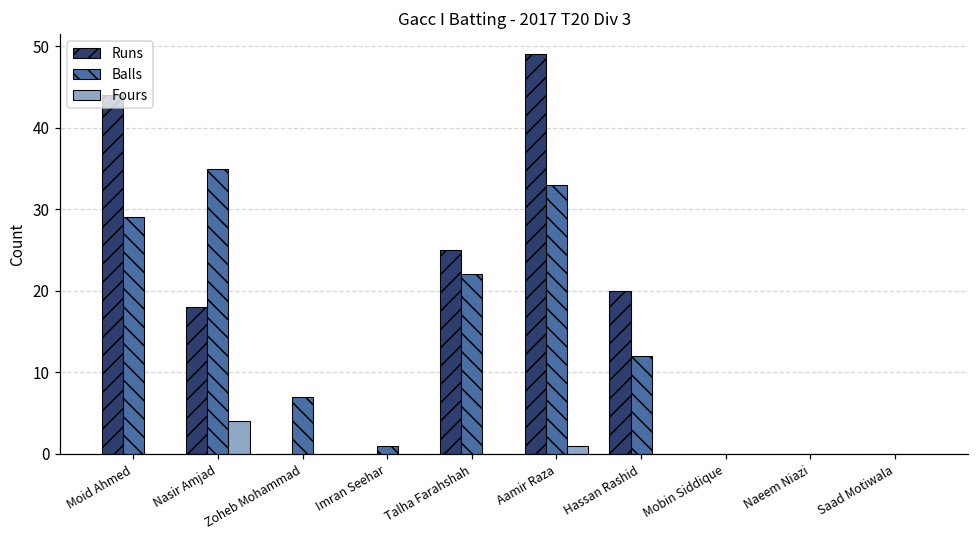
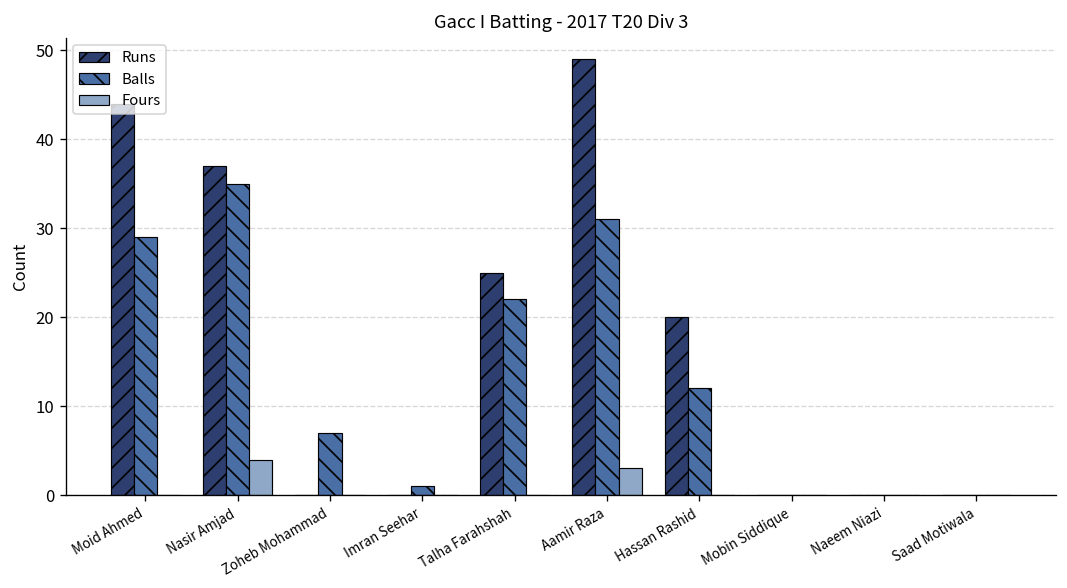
Runs, Nasir Amjad: 18 -> 37
Balls, Aamir Raza: 33 -> 31
Fours, Aamir Raza: 1 -> 3
